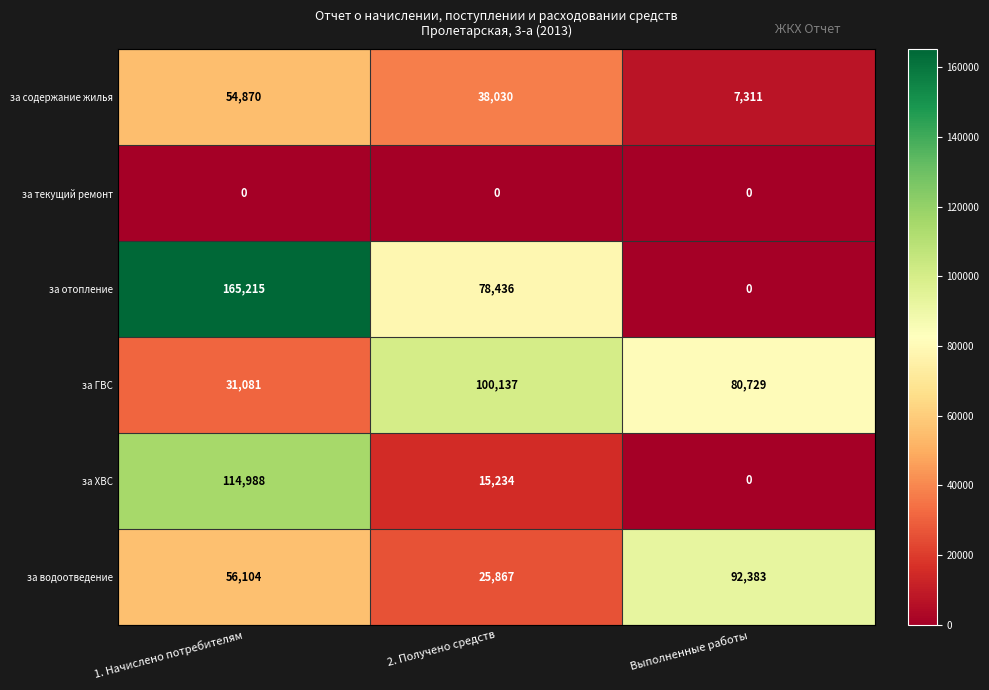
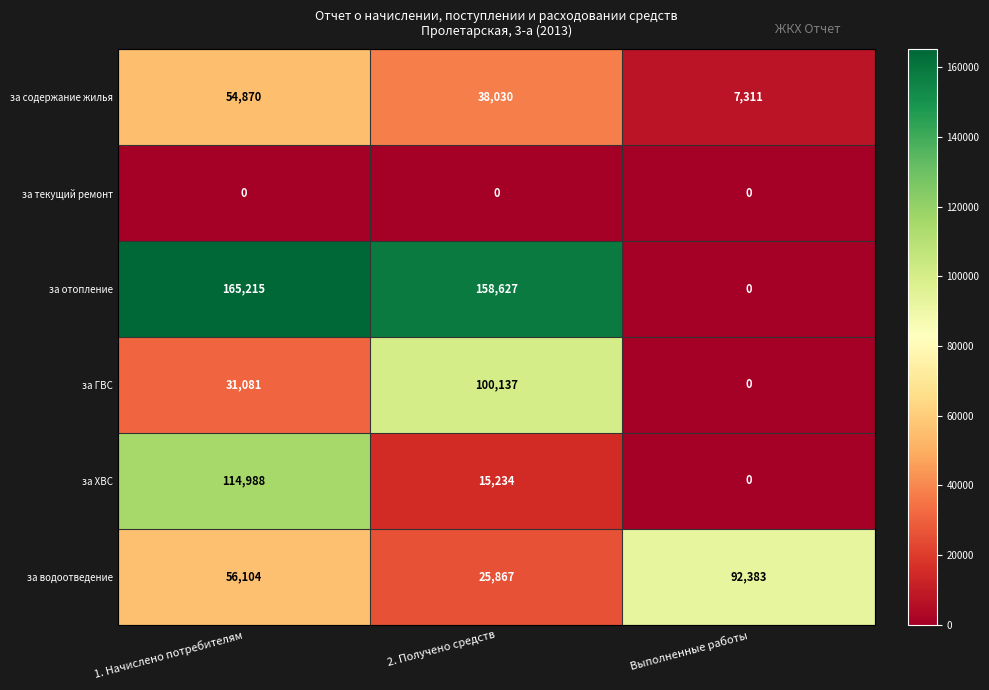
за отопление, 2. Получено средств: 78,436 -> 158,627
за ГВС, Выполненные работы: 80,729 -> 0
